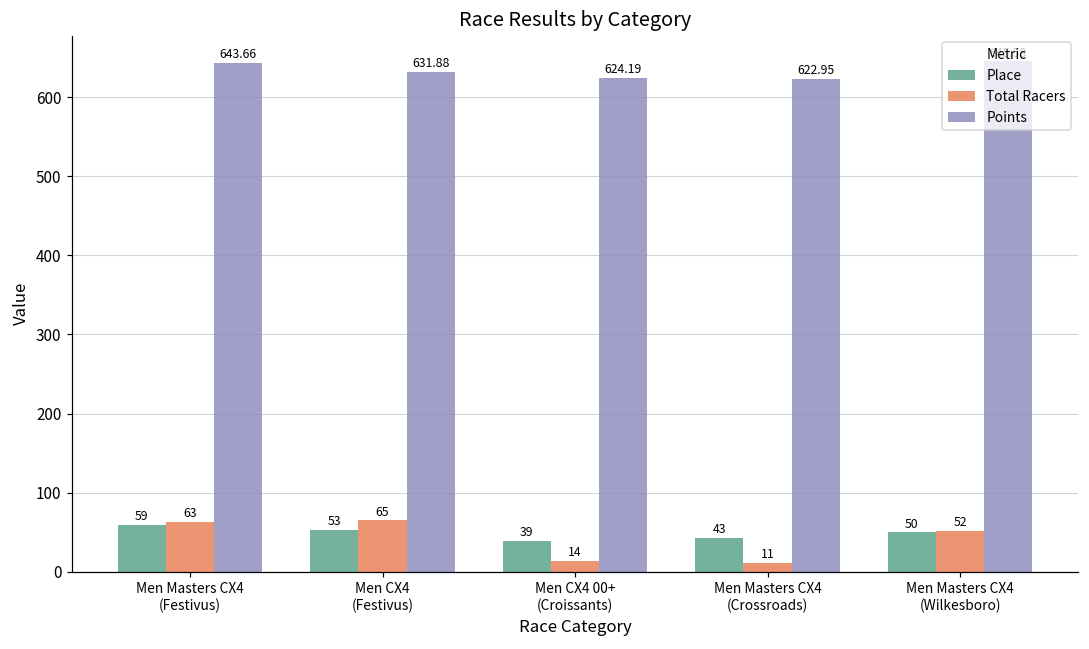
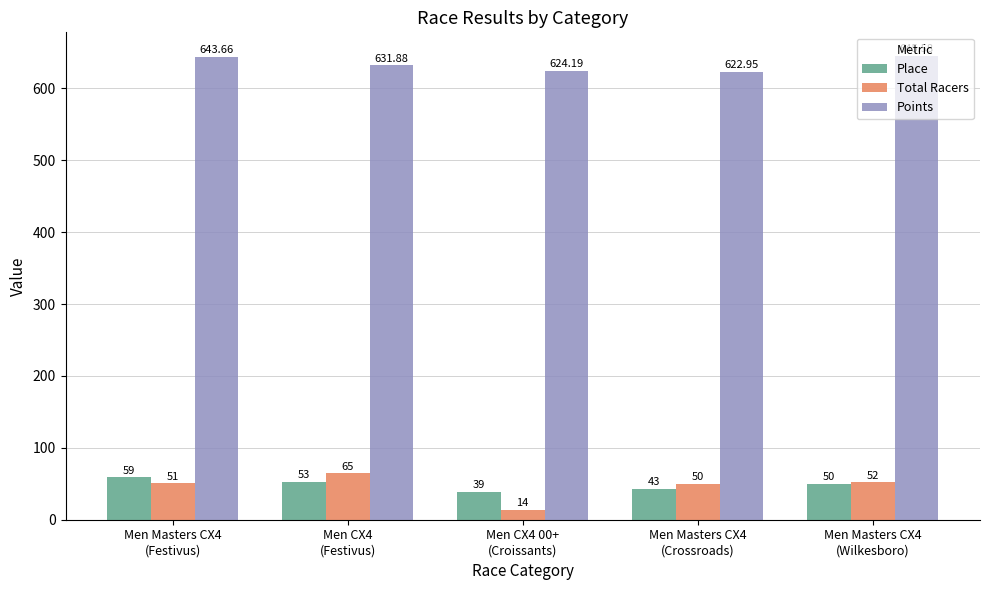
Total Racers, Men Masters CX4 (Festivus): 63 -> 51
Total Racers, Men Masters CX4 (Crossroads): 11 -> 50
